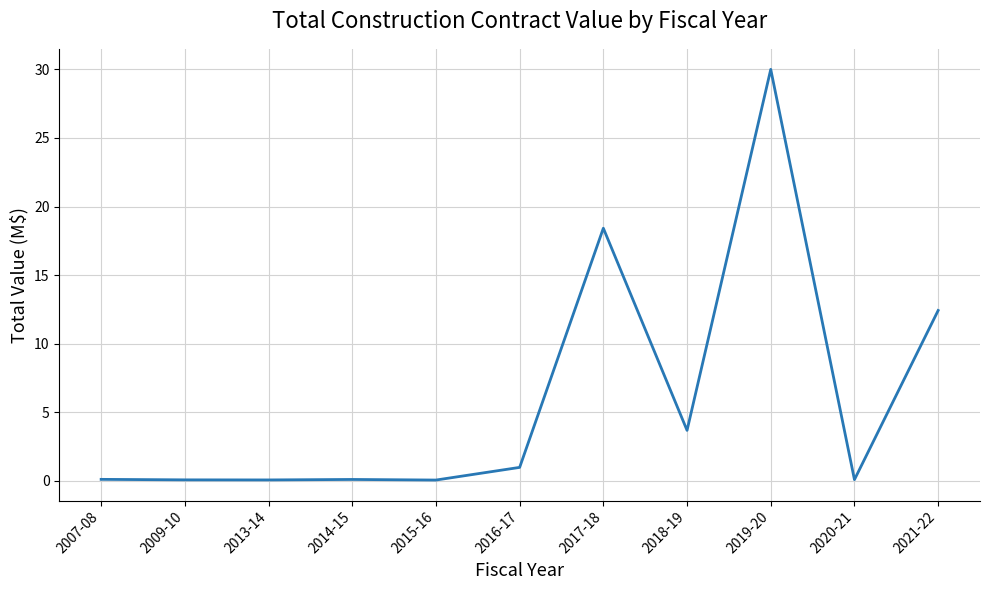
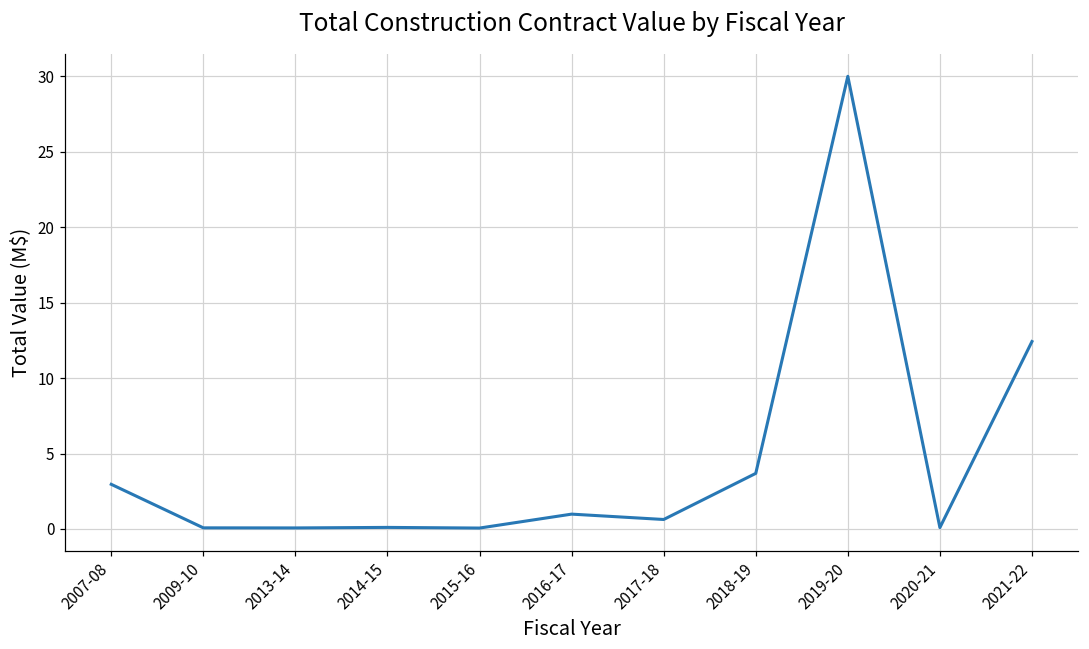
2007-08: 0.1 -> 3.0
2017-18: 18.4 -> 0.6
